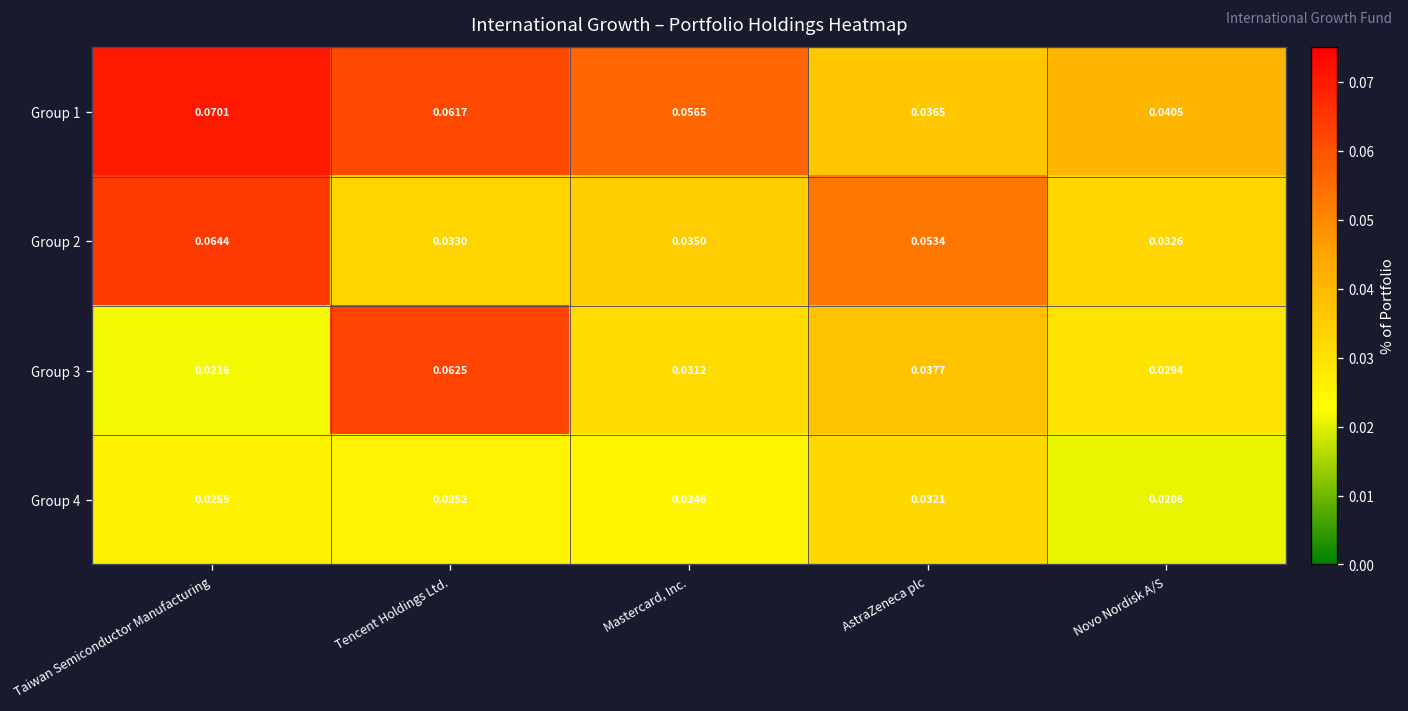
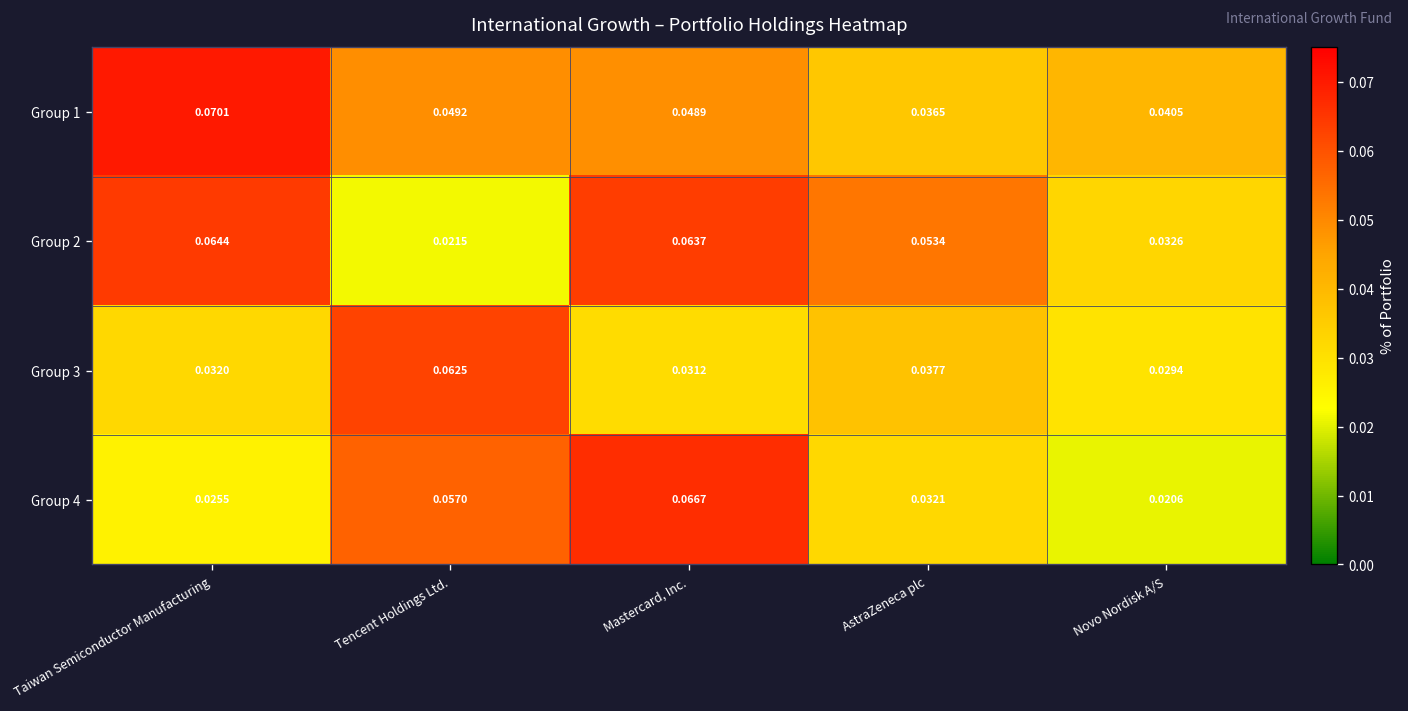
Group 1, Tencent Holdings Ltd.: 0.0617 -> 0.0492
Group 1, Mastercard, Inc.: 0.0565 -> 0.0489
Group 2, Tencent Holdings Ltd.: 0.0330 -> 0.0215
Group 2, Mastercard, Inc.: 0.0350 -> 0.0637
Group 3, Taiwan Semiconductor Manufacturing: 0.0216 -> 0.0320
Group 4, Tencent Holdings Ltd.: 0.0252 -> 0.0570
Group 4, Mastercard, Inc.: 0.0246 -> 0.0667
